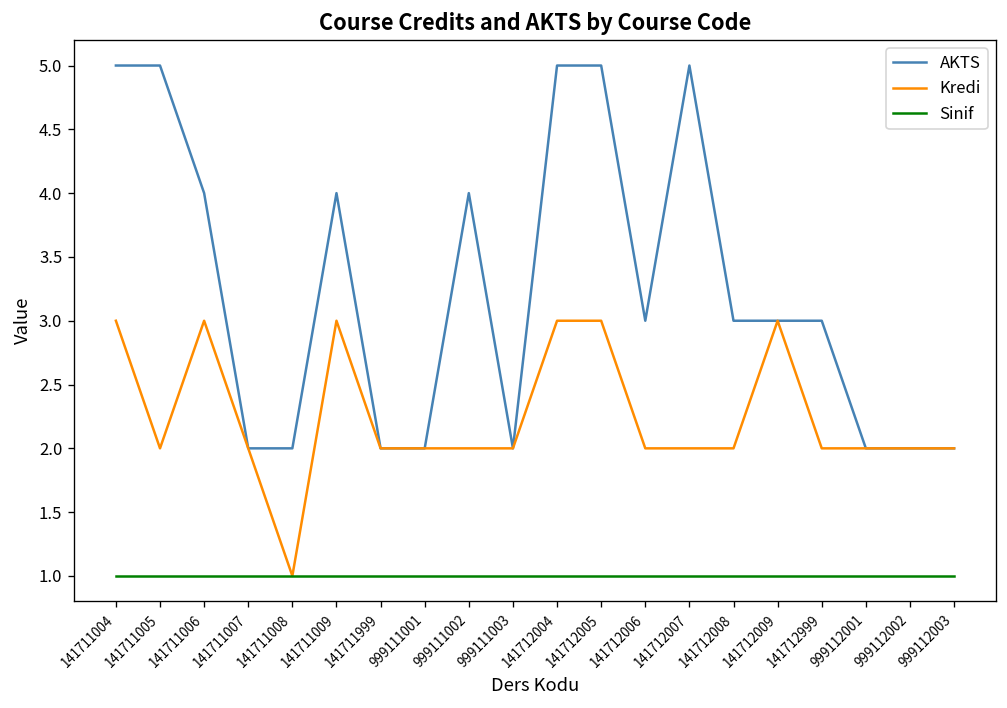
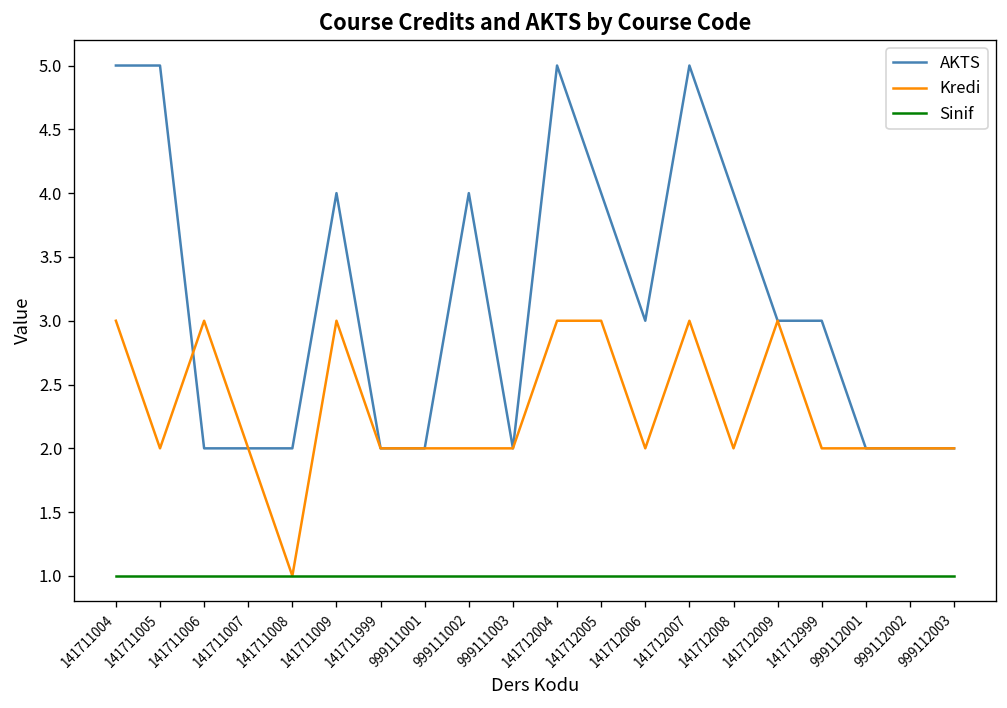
AKTS, 141711006: 4 -> 2
AKTS, 141712005: 5 -> 4
Kredi, 141712007: 2 -> 3
AKTS, 141712008: 3 -> 4
